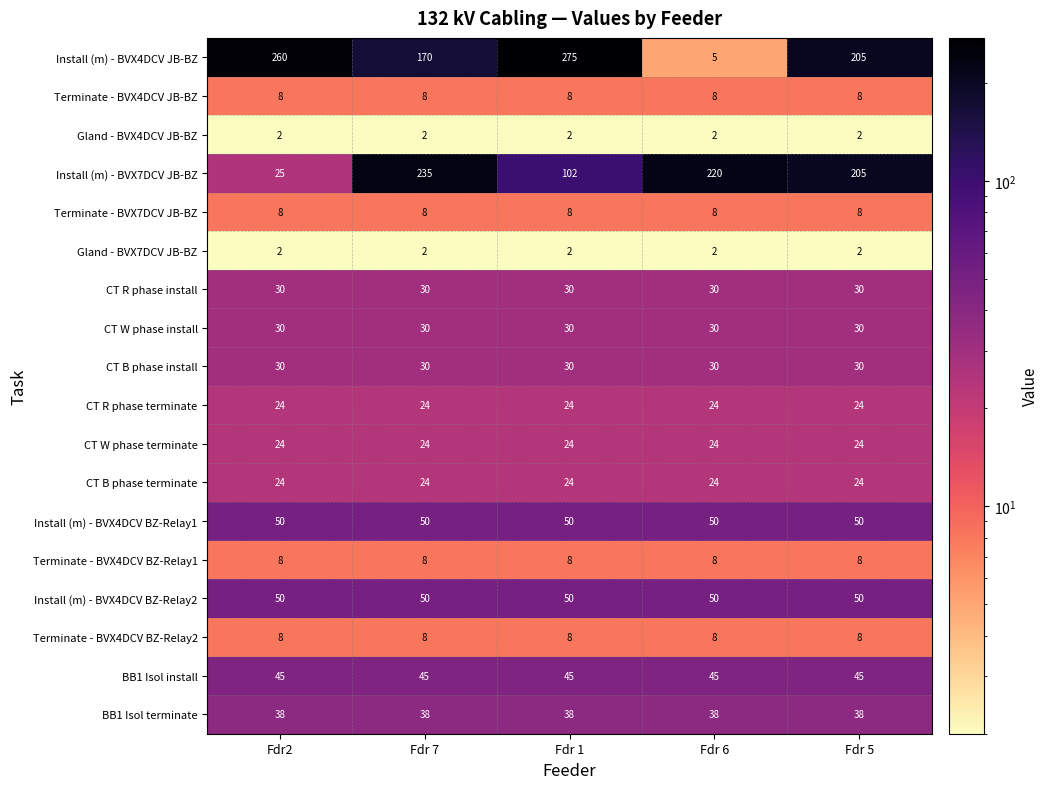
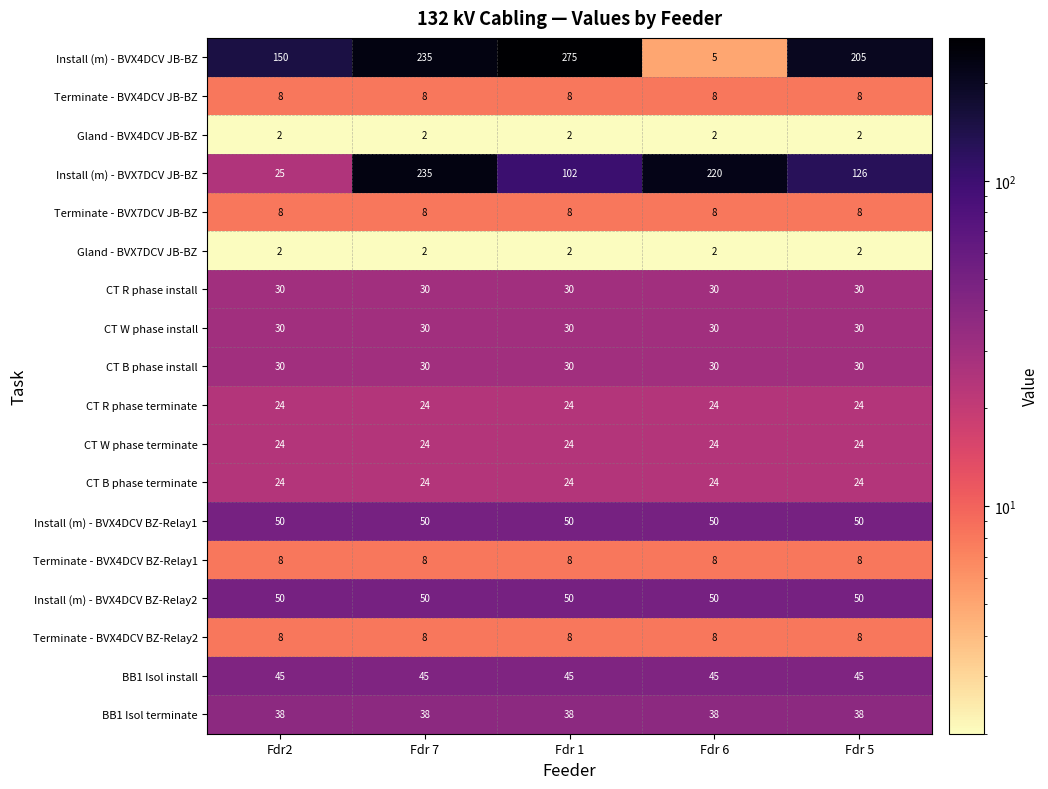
Install (m) - BVX4DCV JB-BZ, Fdr2: 260 -> 150
Install (m) - BVX4DCV JB-BZ, Fdr 7: 170 -> 235
Install (m) - BVX7DCV JB-BZ, Fdr 5: 205 -> 126
